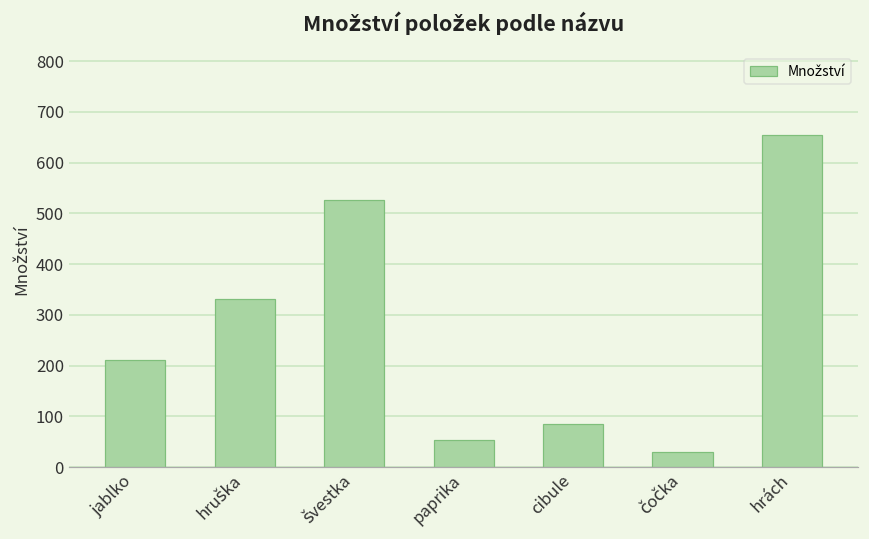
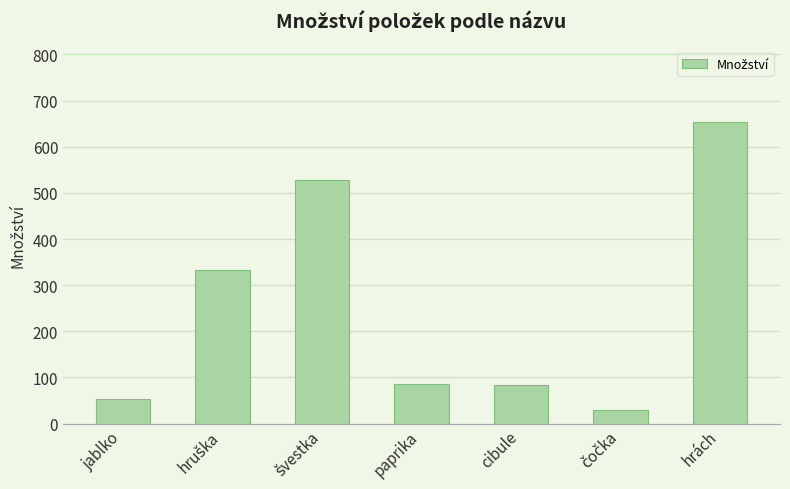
jablko: 210 -> 50
paprika: 50 -> 90
